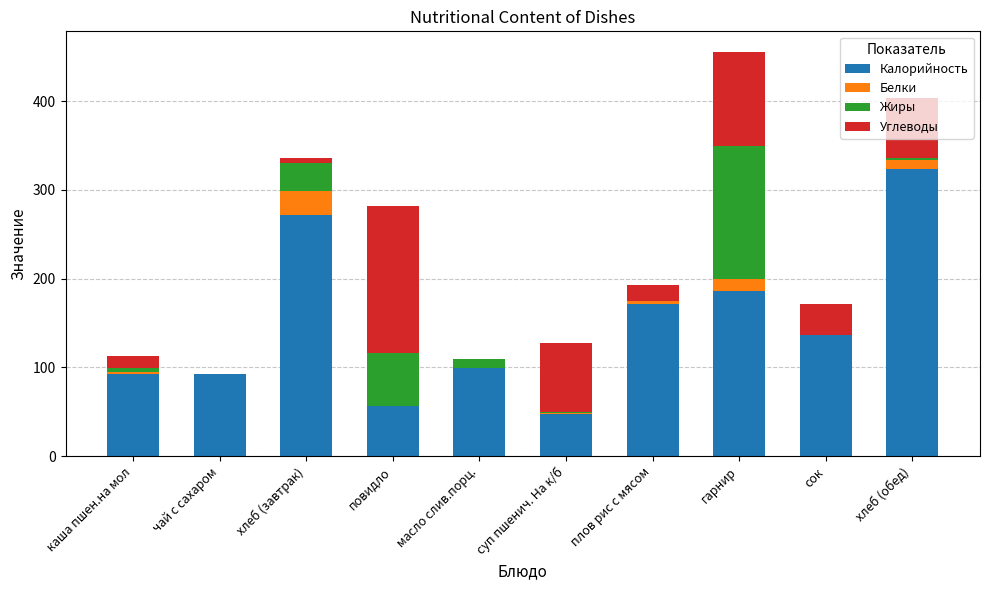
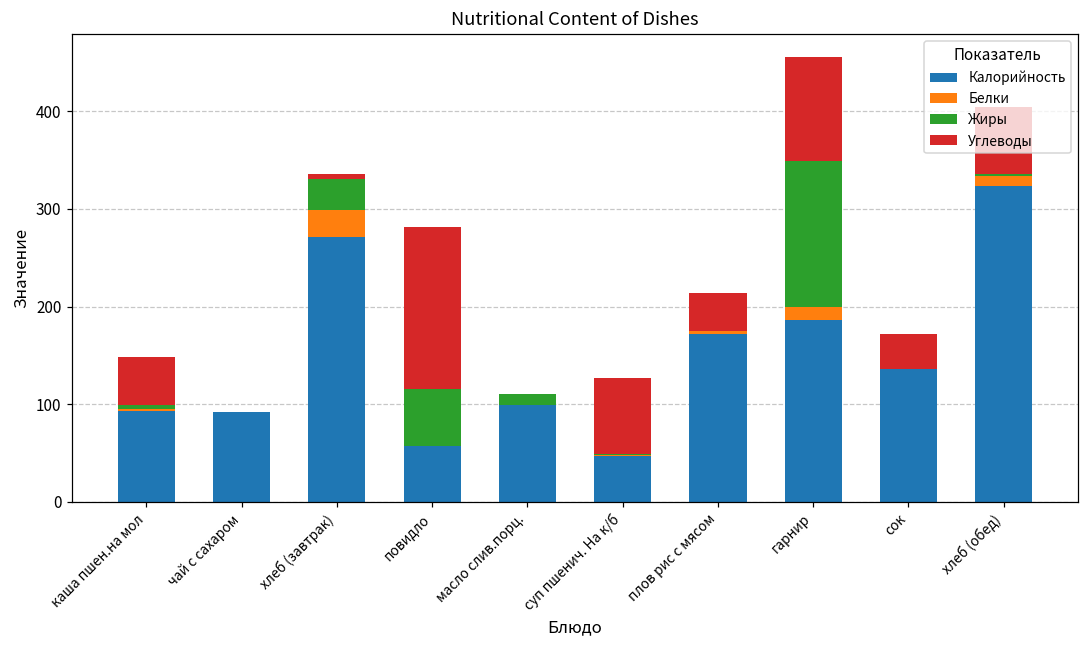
Углеводы, каша пшен.на мол: 10 -> 50
Углеводы, плов рис с мясом: 20 -> 40
